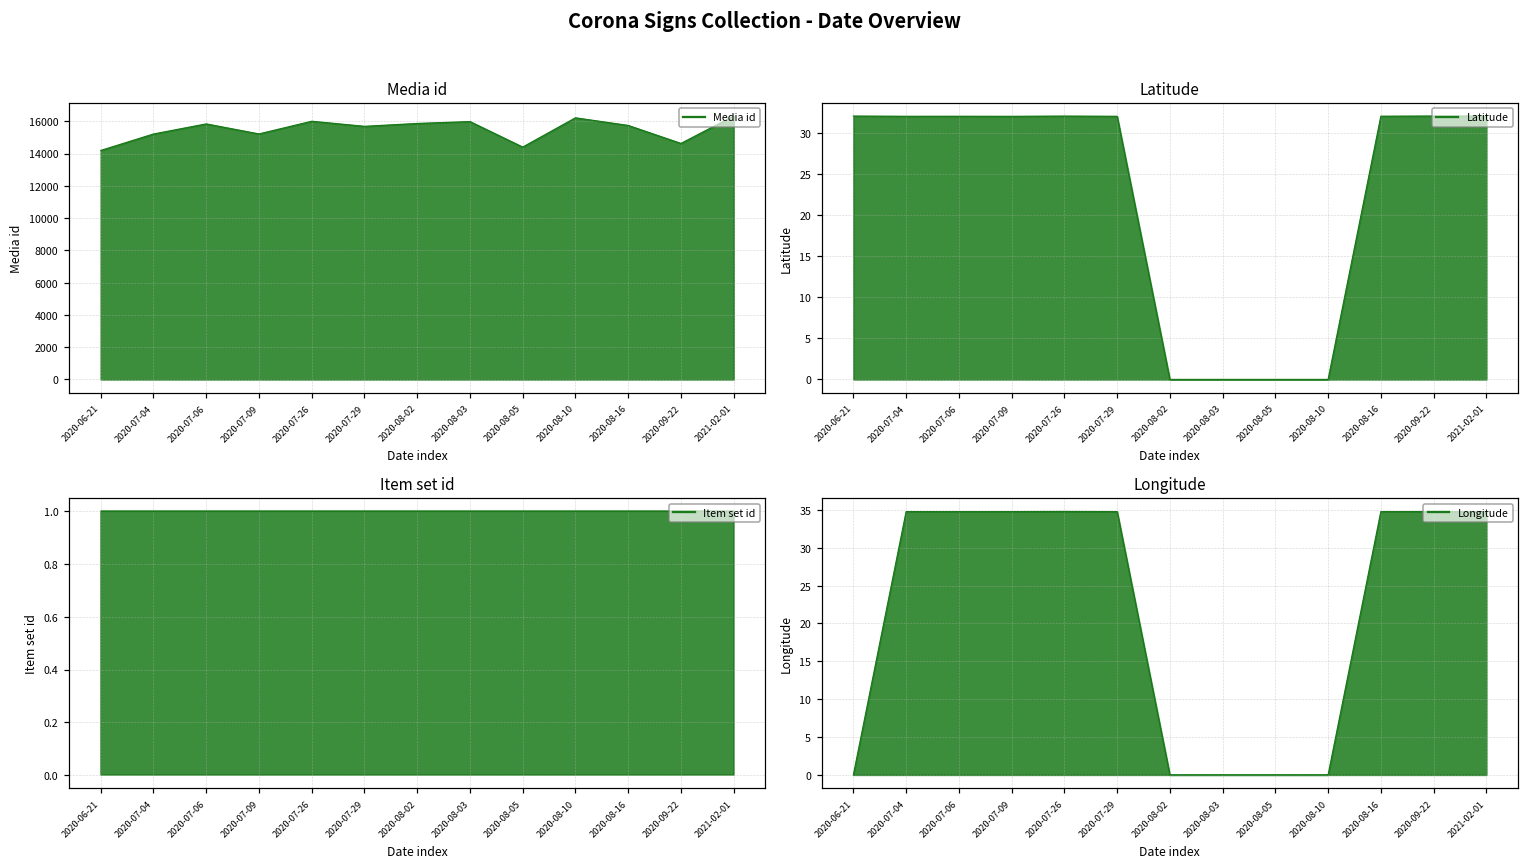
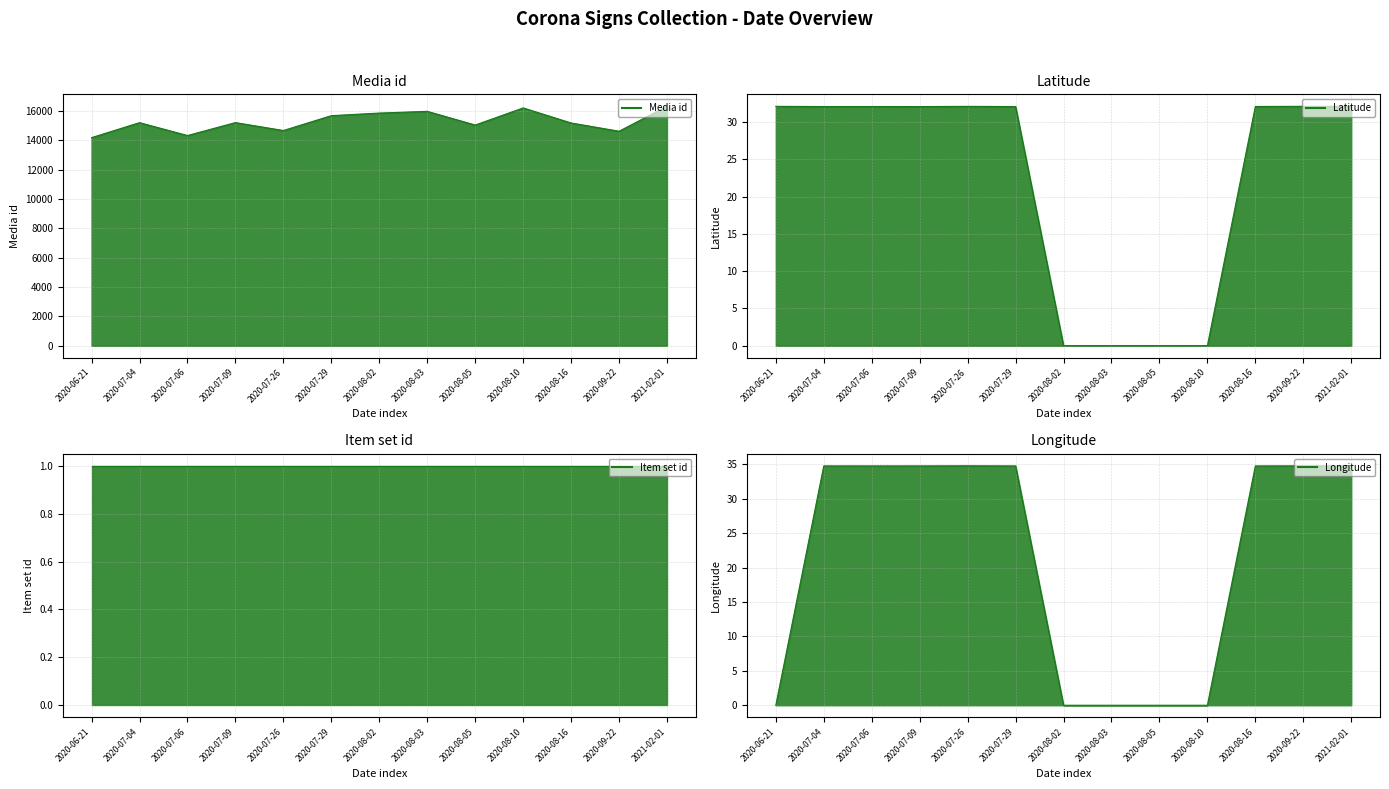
Media id, 2020-07-06: 15800 -> 14300
Media id, 2020-07-26: 16000 -> 14700
Media id, 2020-08-05: 14400 -> 15000
Media id, 2020-08-16: 15700 -> 15200
